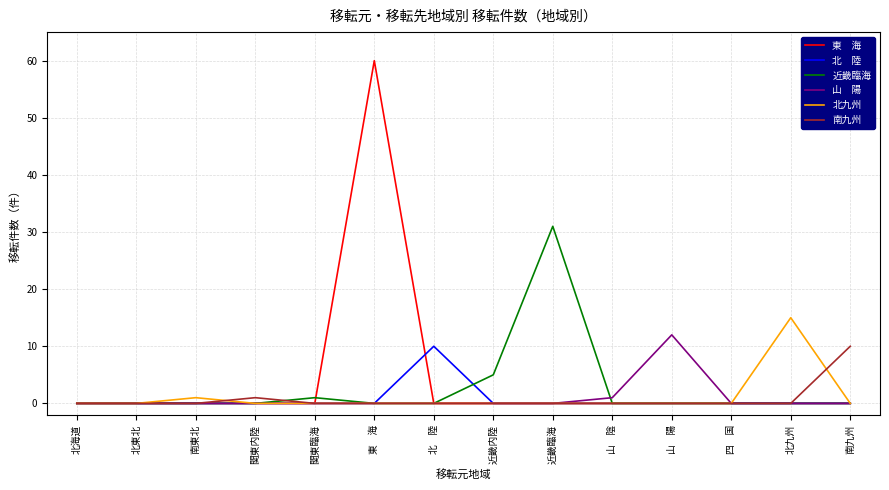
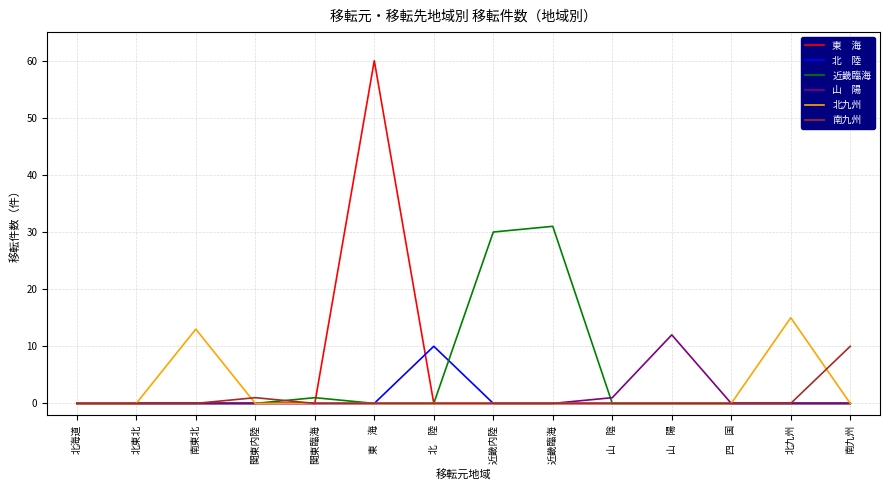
北九州, 南東北: 1 -> 13
近畿臨海, 近畿内陸: 5 -> 30
